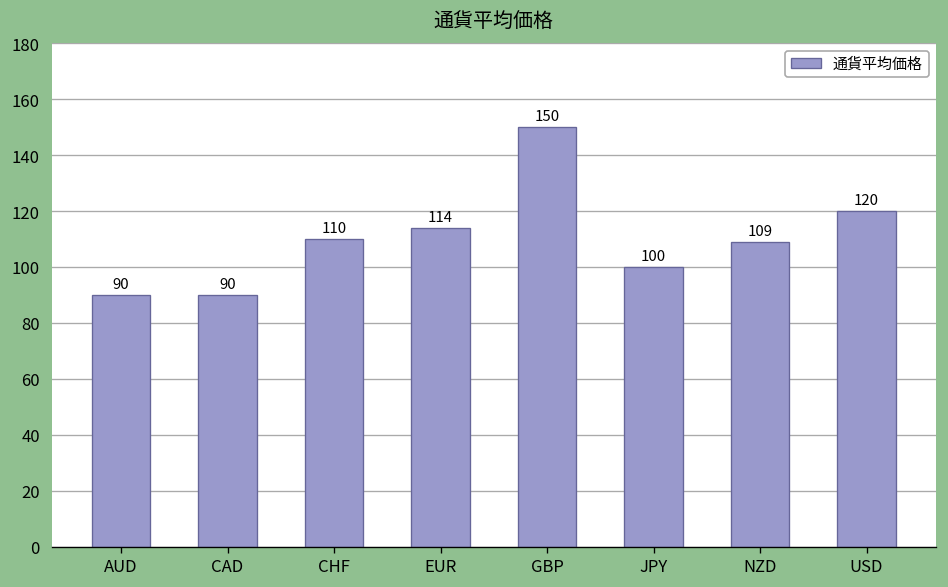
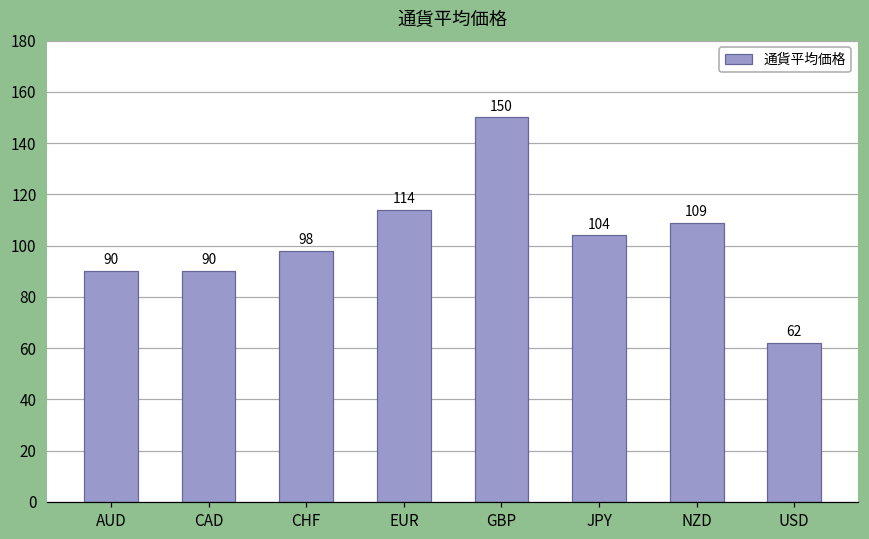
CHF: 110 -> 98
JPY: 100 -> 104
USD: 120 -> 62
